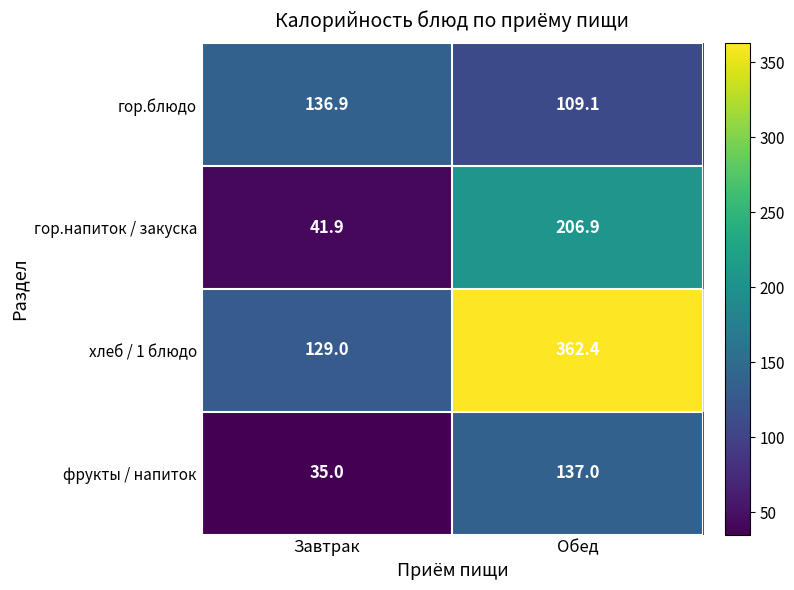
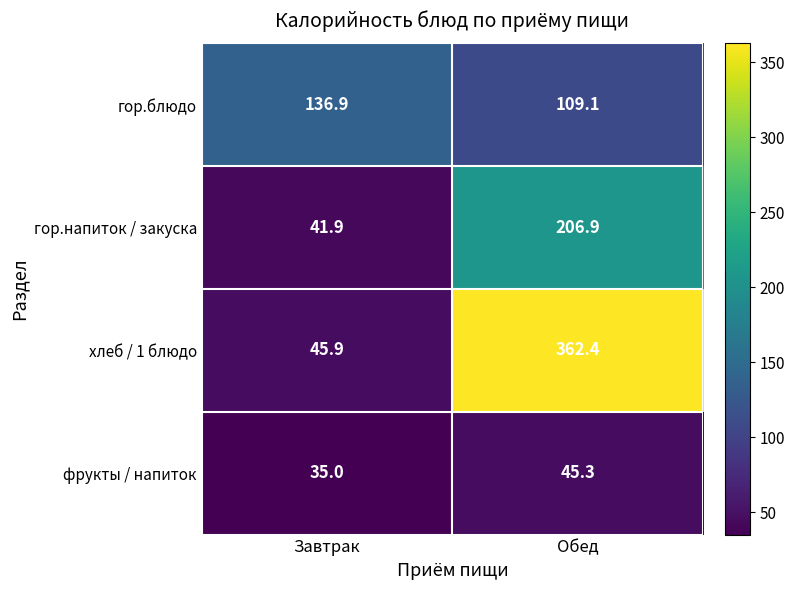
хлеб / 1 блюдо, Завтрак: 129.0 -> 45.9
фрукты / напиток, Обед: 137.0 -> 45.3
